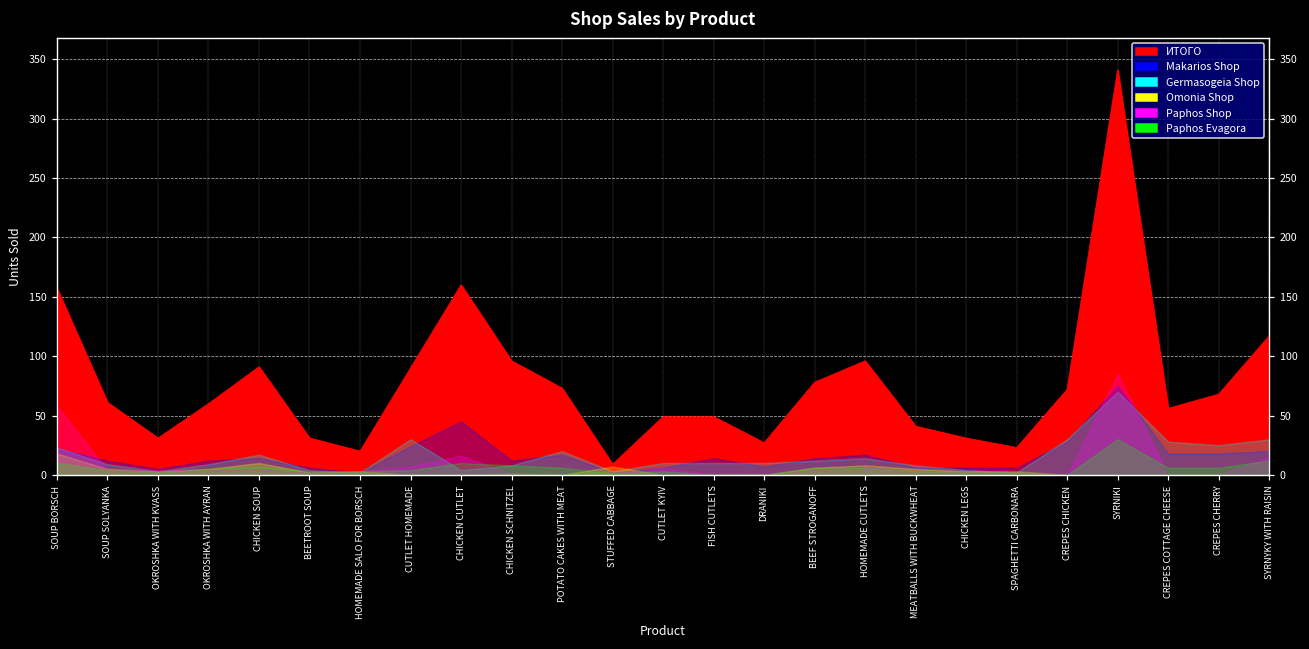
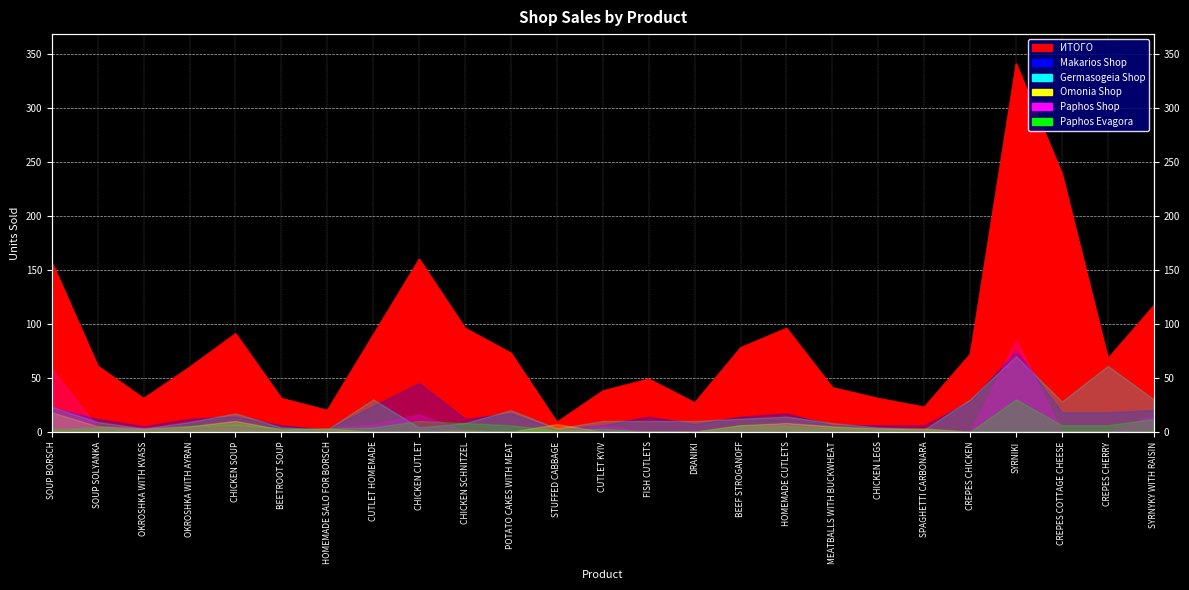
Paphos Evagora, SOUP BORSCH: 10 -> 2
ИТОГО, CUTLET KYIV: 49 -> 38
ИТОГО, CREPES COTTAGE CHEESE: 56 -> 239
Germasogeia Shop, CREPES CHERRY: 25 -> 61
